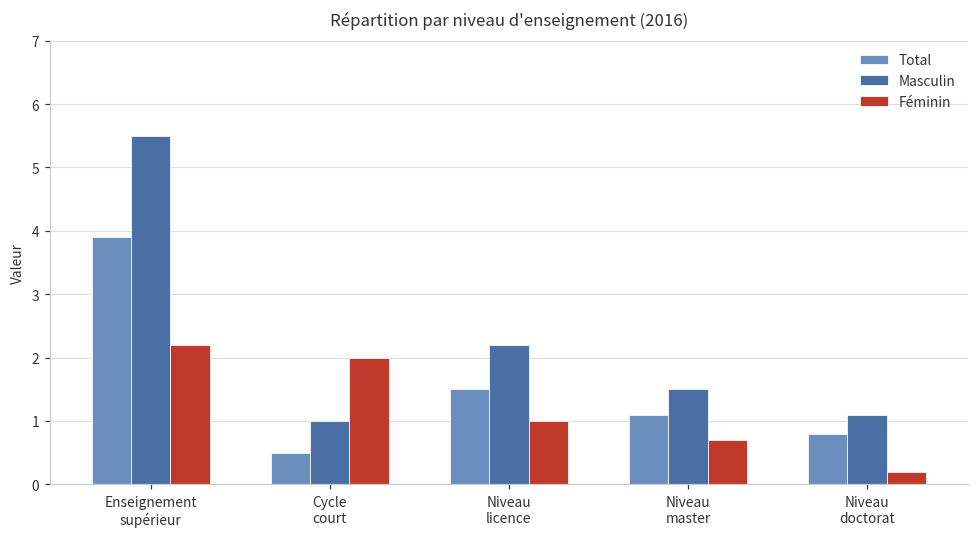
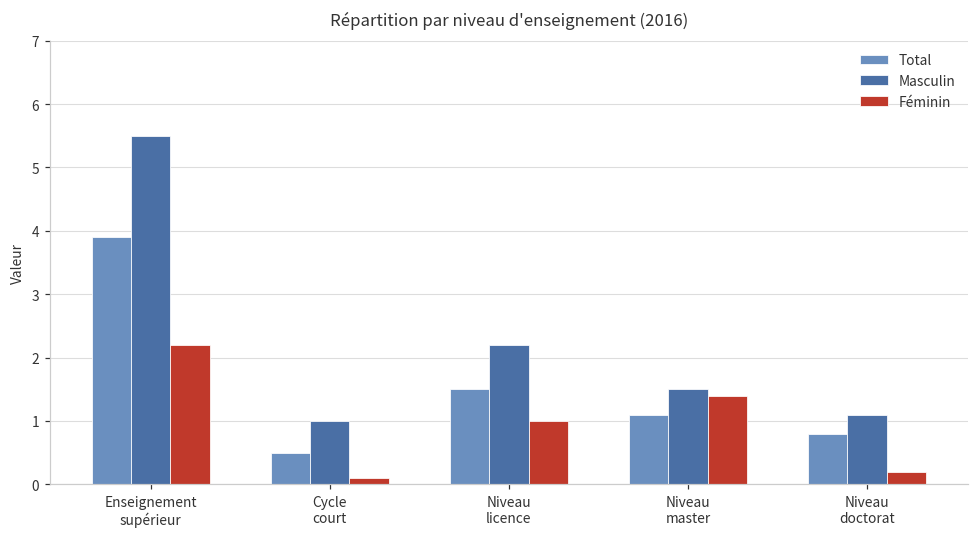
Féminin, Cycle court: 2.0 -> 0.1
Féminin, Niveau master: 0.7 -> 1.4
